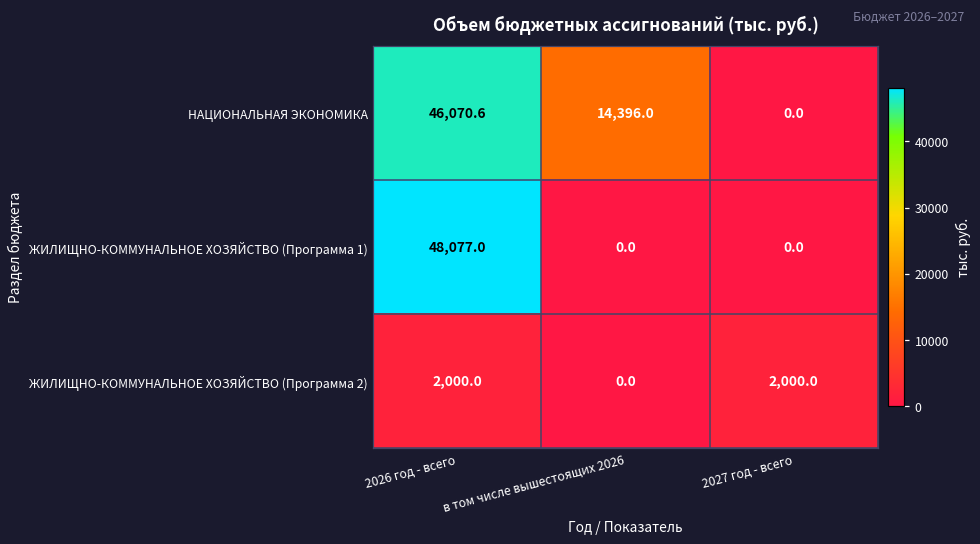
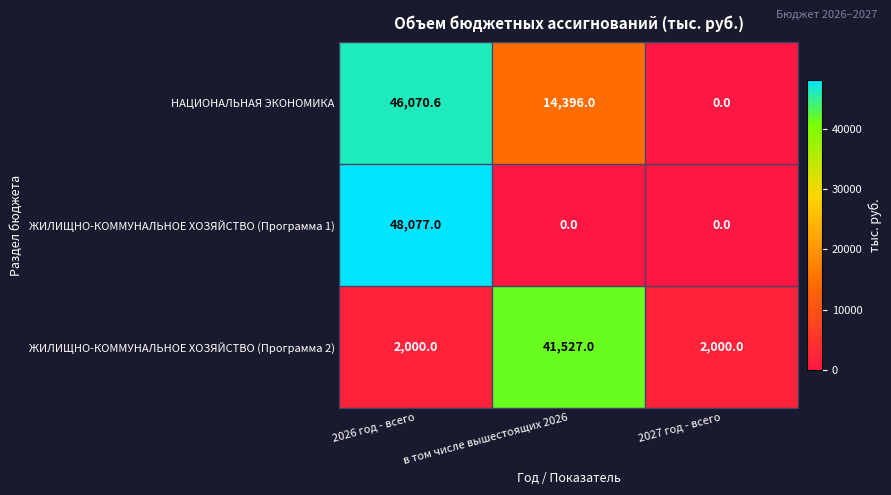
ЖИЛИЩНО-КОММУНАЛЬНОЕ ХОЗЯЙСТВО (Программа 2), в том числе вышестоящих 2026: 0.0 -> 41,527.0
